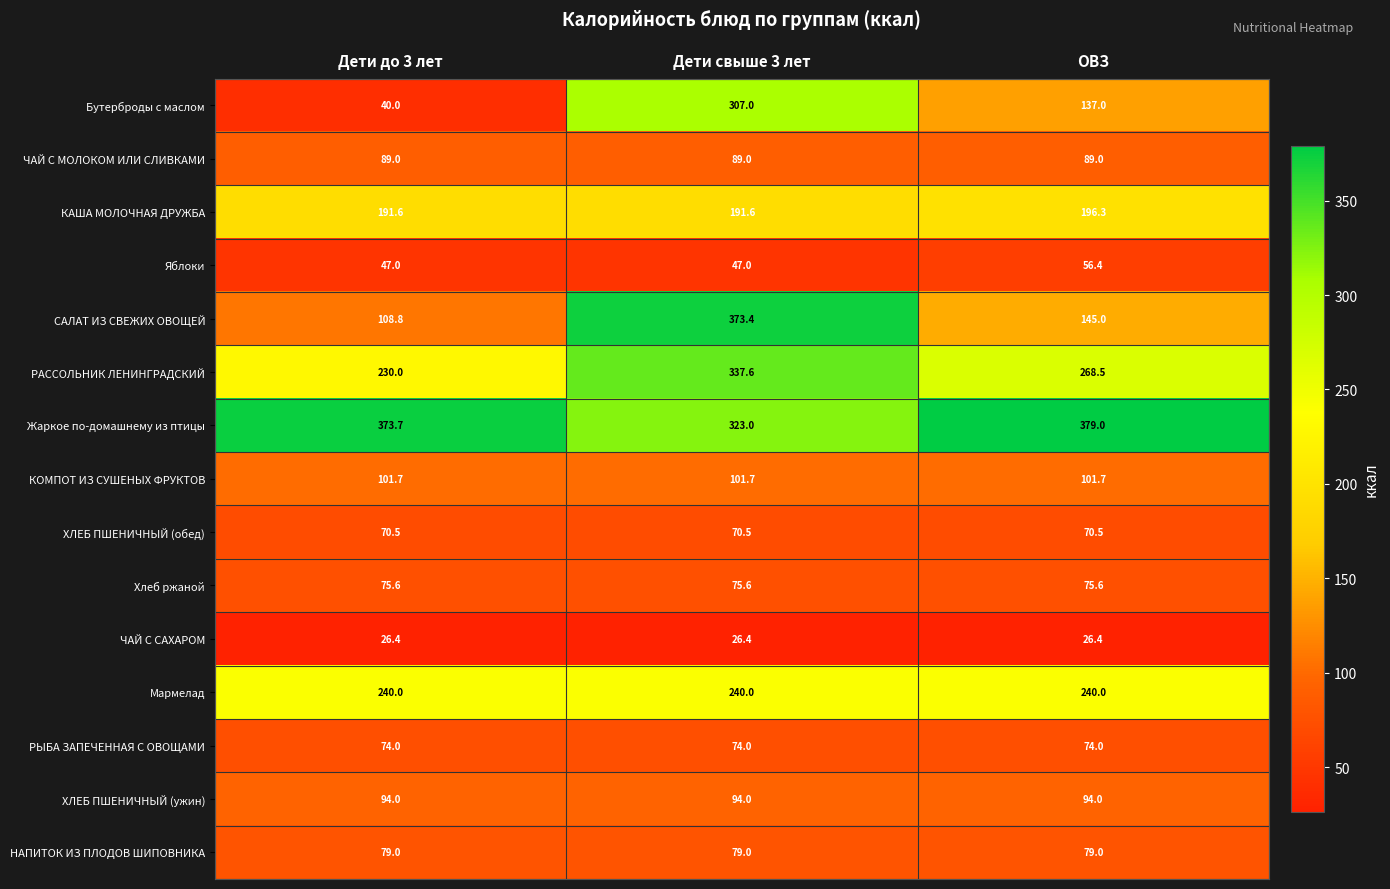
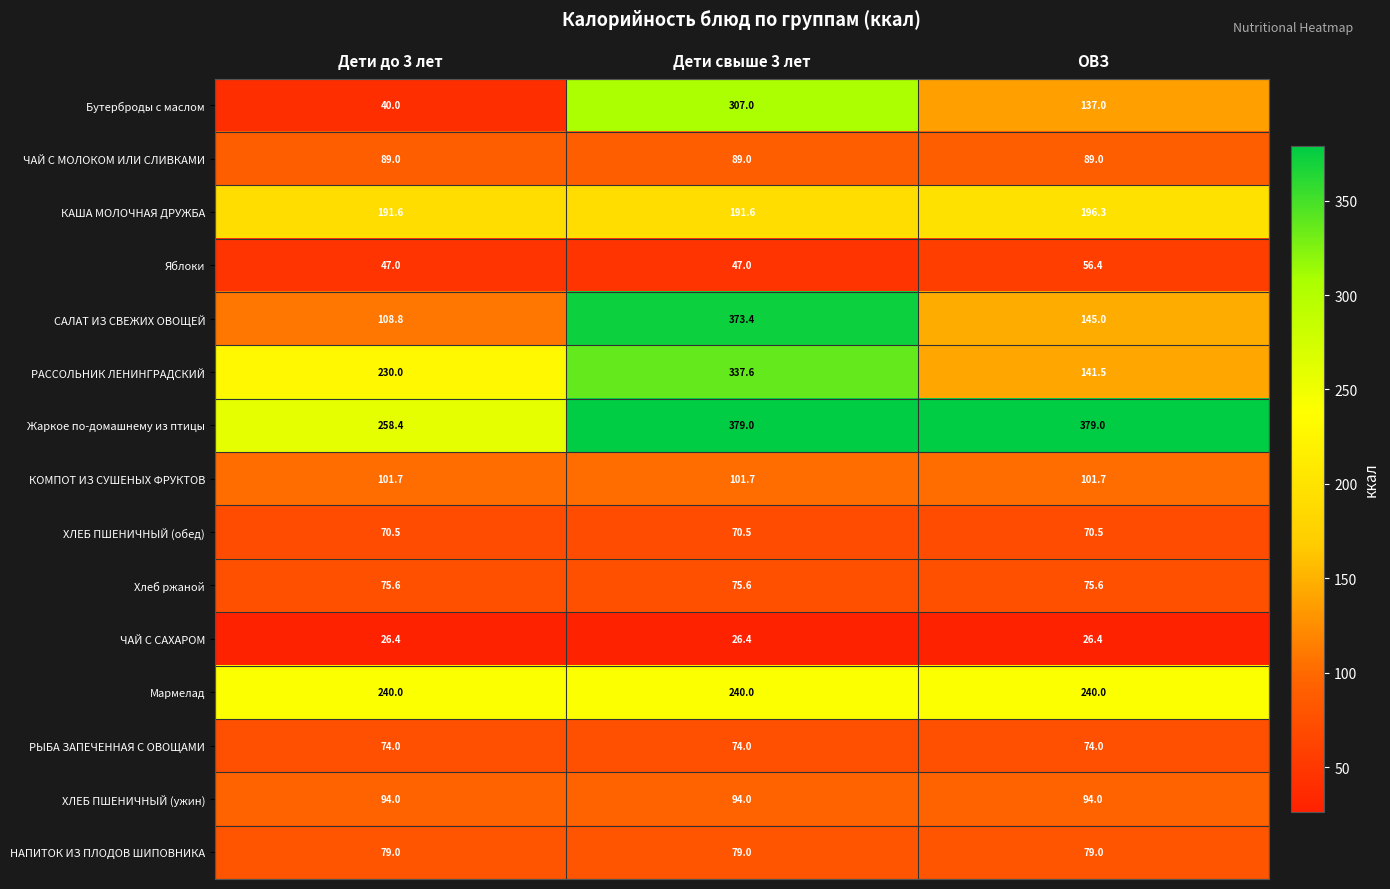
РАССОЛЬНИК ЛЕНИНГРАДСКИЙ, ОВЗ: 268.5 -> 141.5
Жаркое по-домашнему из птицы, Дети до 3 лет: 373.7 -> 258.4
Жаркое по-домашнему из птицы, Дети свыше 3 лет: 323.0 -> 379.0
